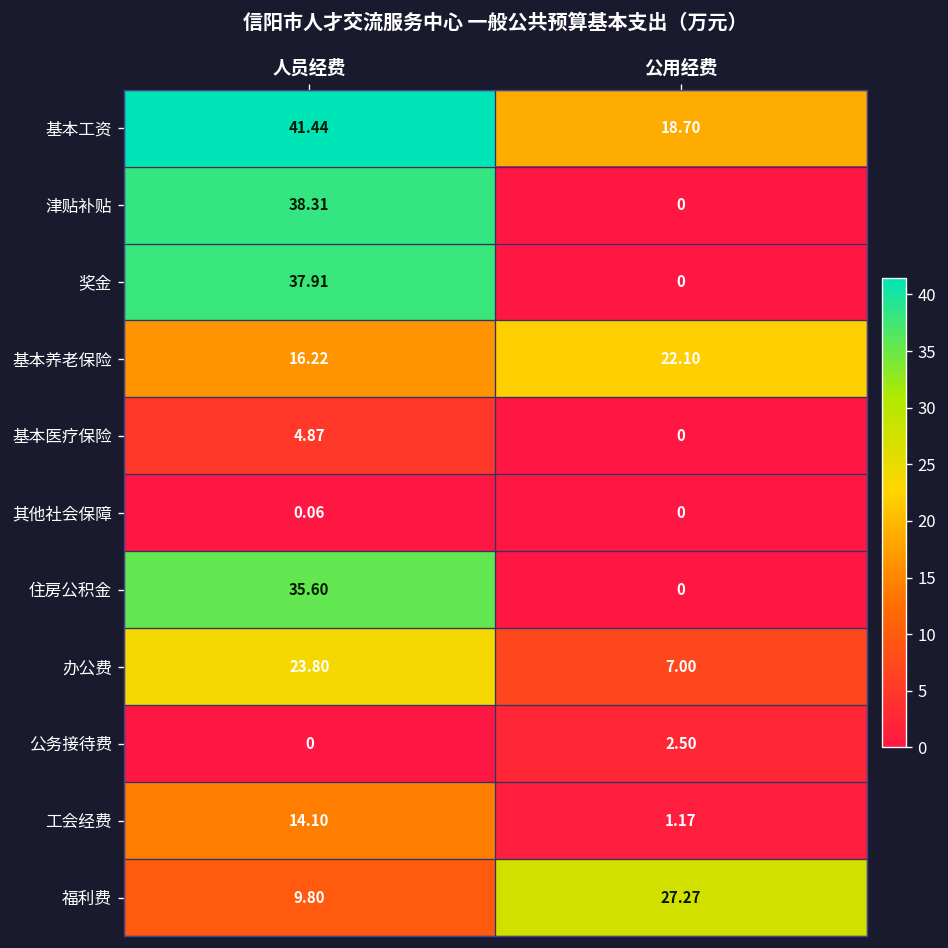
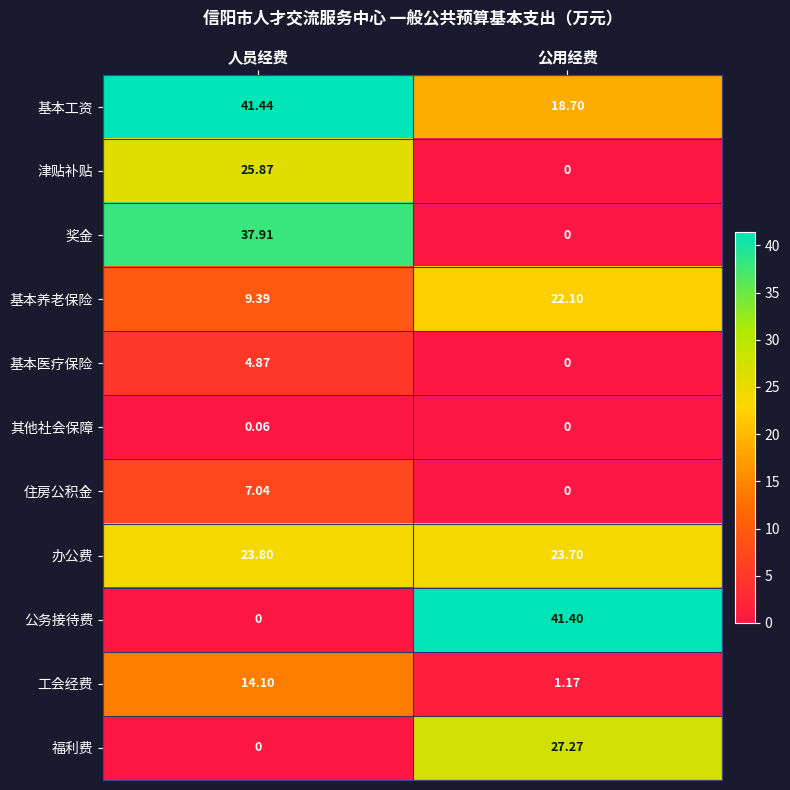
津贴补贴, 人员经费: 38.31 -> 25.87
基本养老保险, 人员经费: 16.22 -> 9.39
住房公积金, 人员经费: 35.60 -> 7.04
办公费, 公用经费: 7.00 -> 23.70
公务接待费, 公用经费: 2.50 -> 41.40
福利费, 人员经费: 9.80 -> 0
